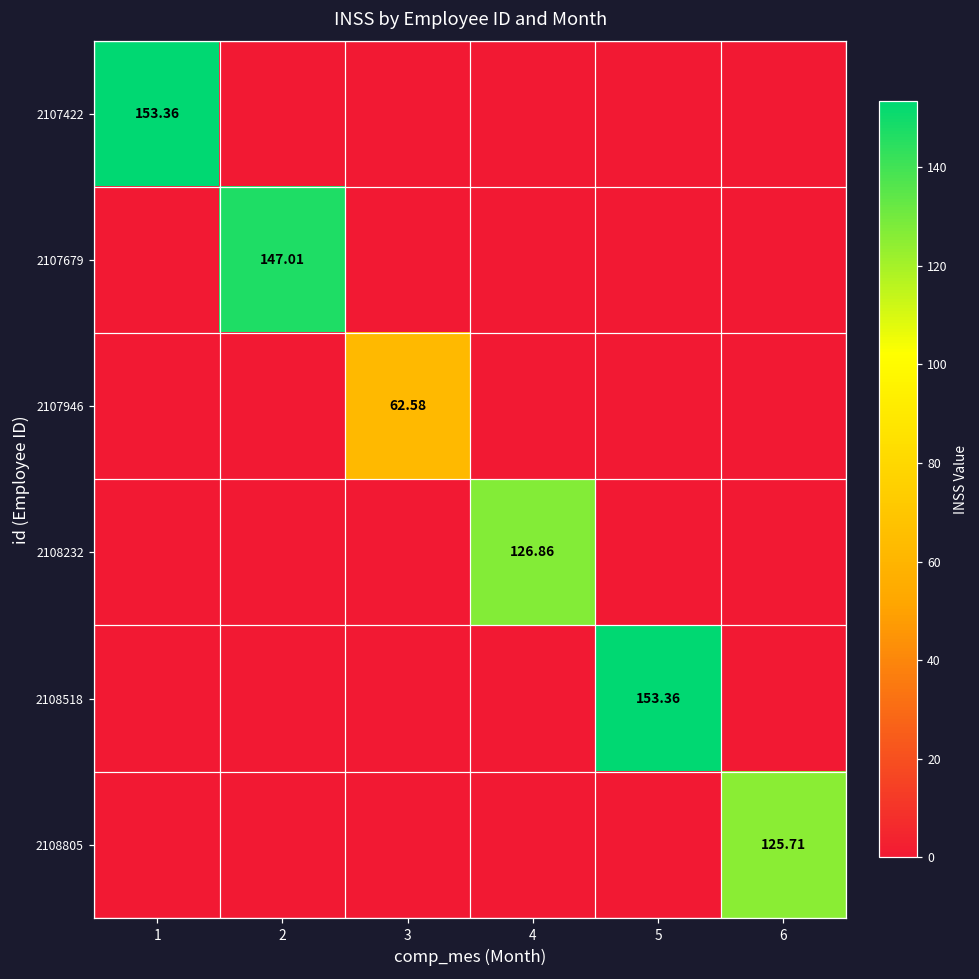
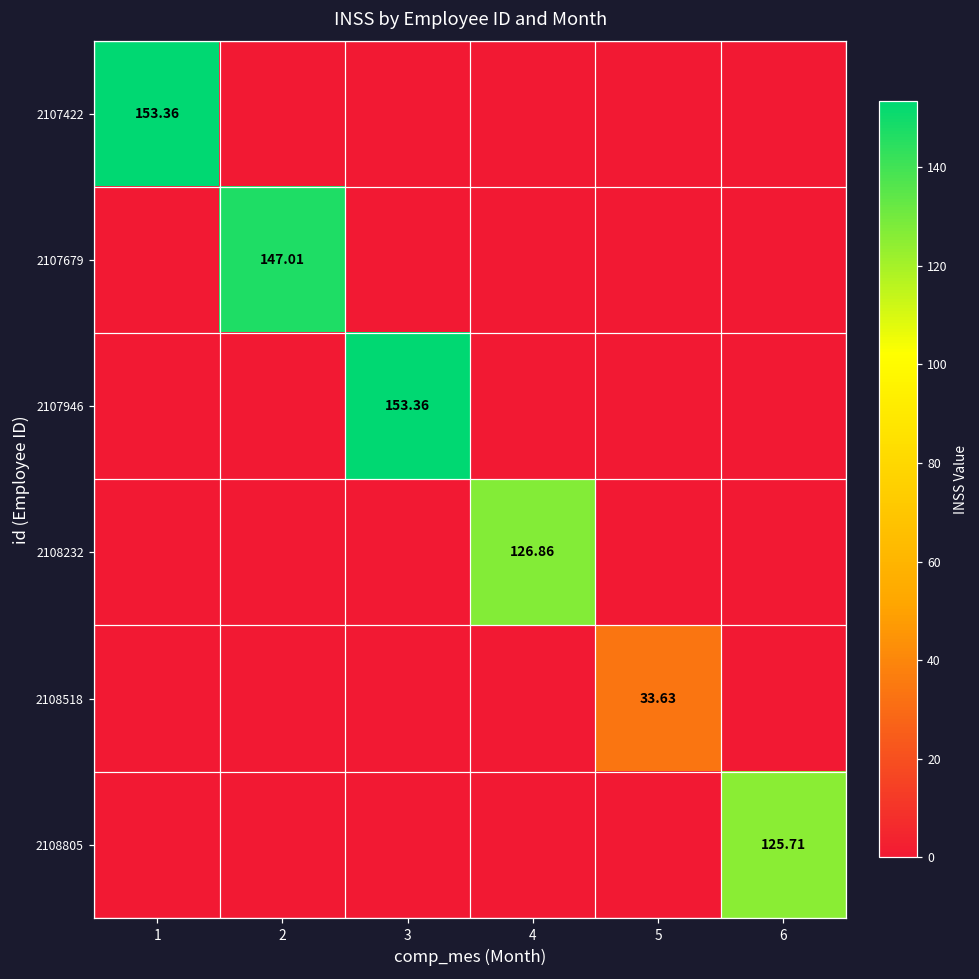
2107946, 3: 62.58 -> 153.36
2108518, 5: 153.36 -> 33.63
